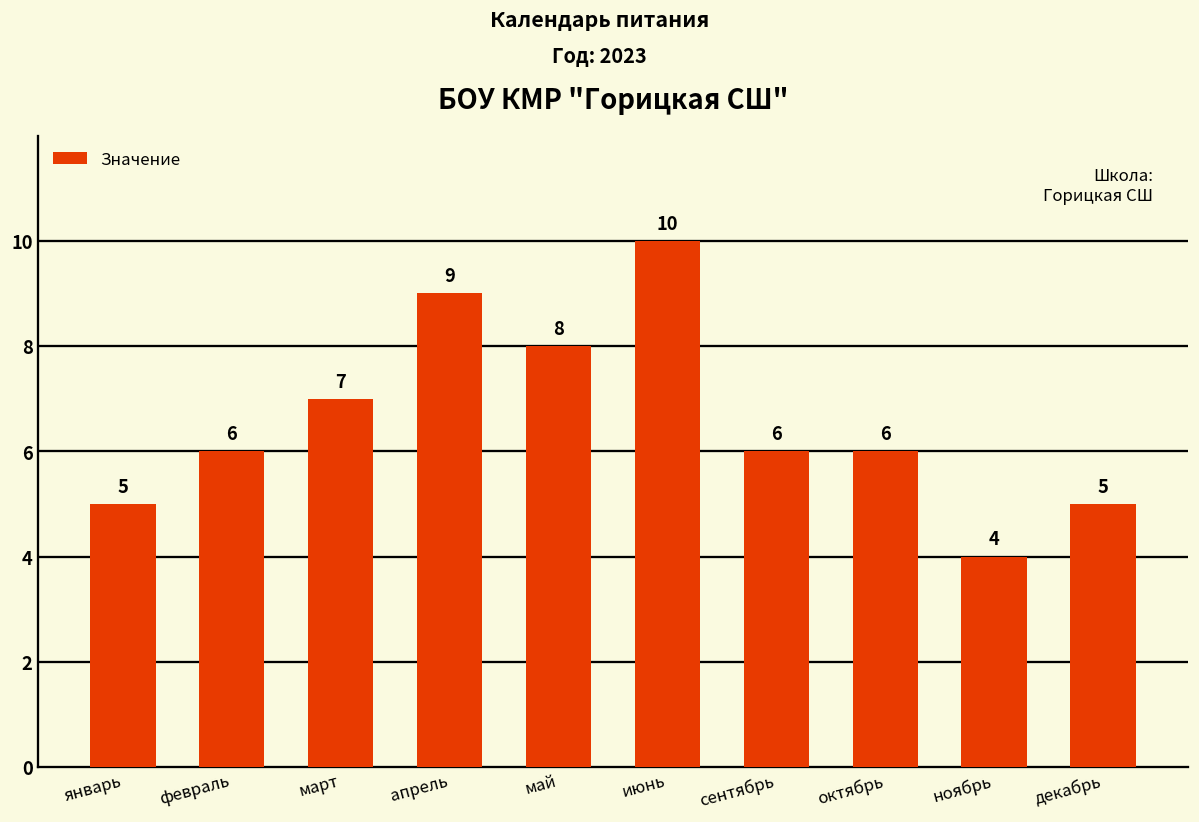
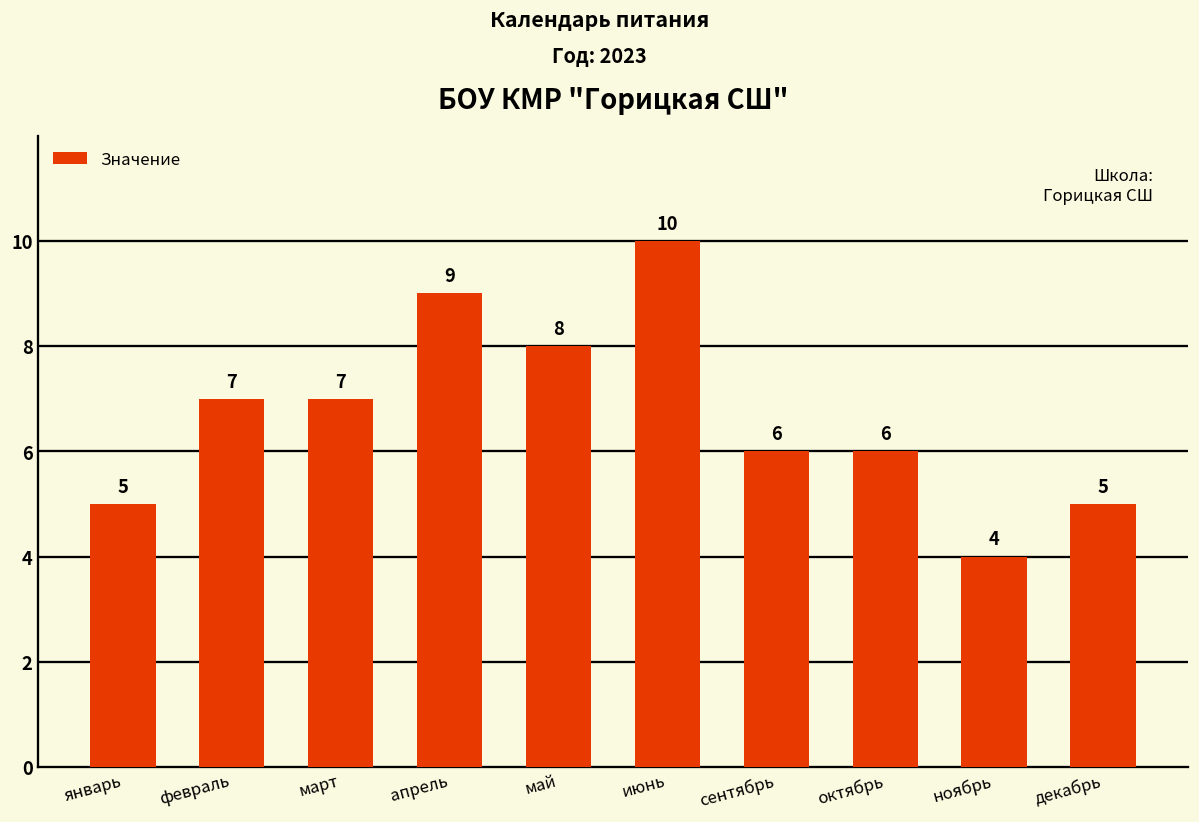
февраль: 6 -> 7
